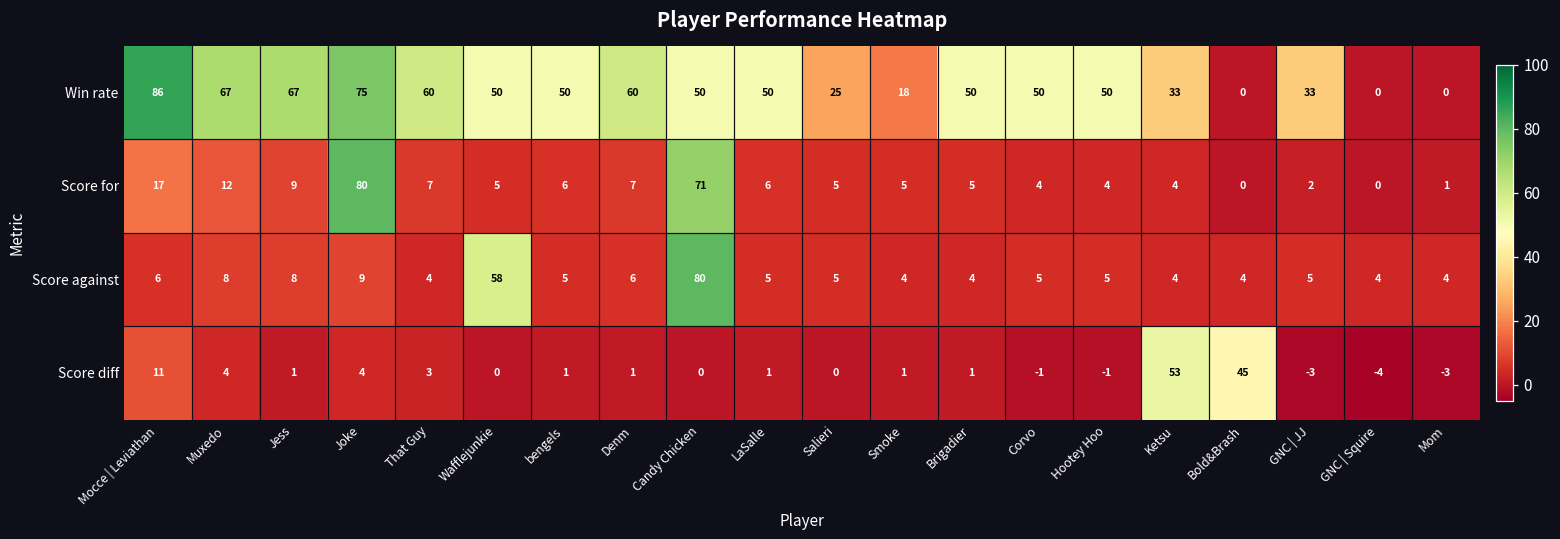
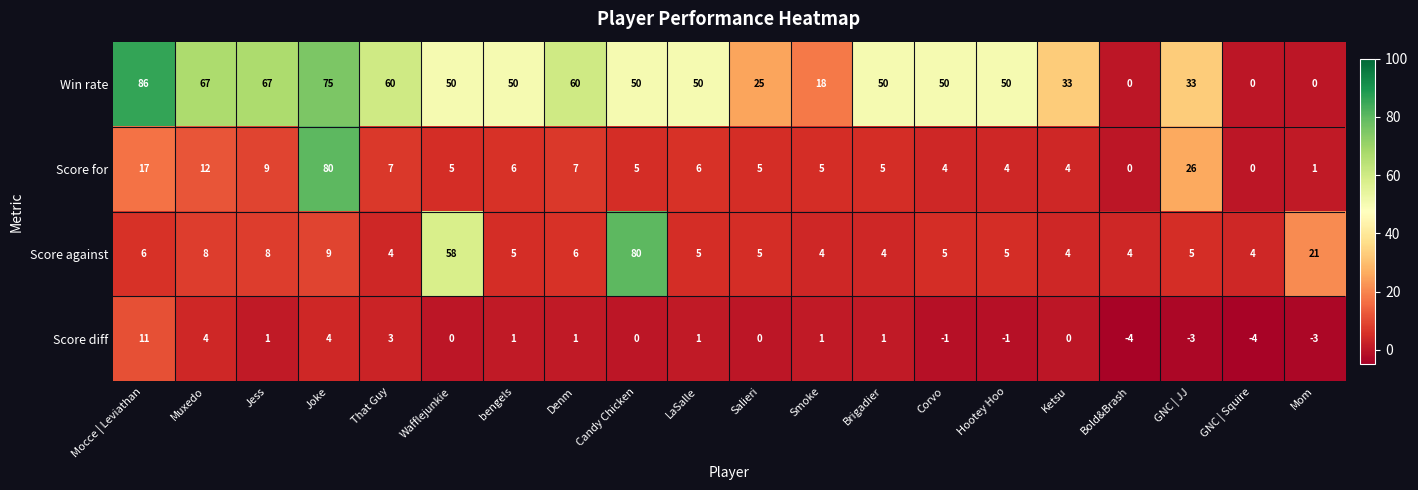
Score for, Candy Chicken: 71 -> 5
Score for, GNC | JJ: 2 -> 26
Score against, Mom: 4 -> 21
Score diff, Ketsu: 53 -> 0
Score diff, Bold&Brash: 45 -> -4
